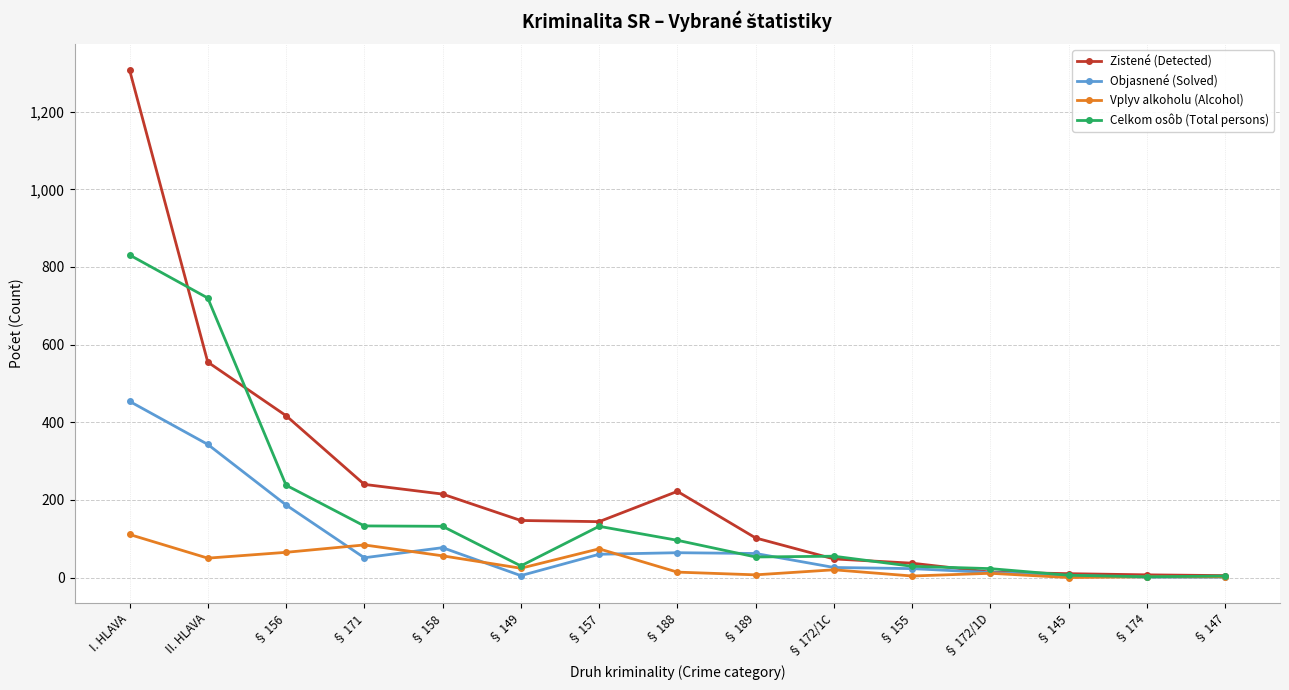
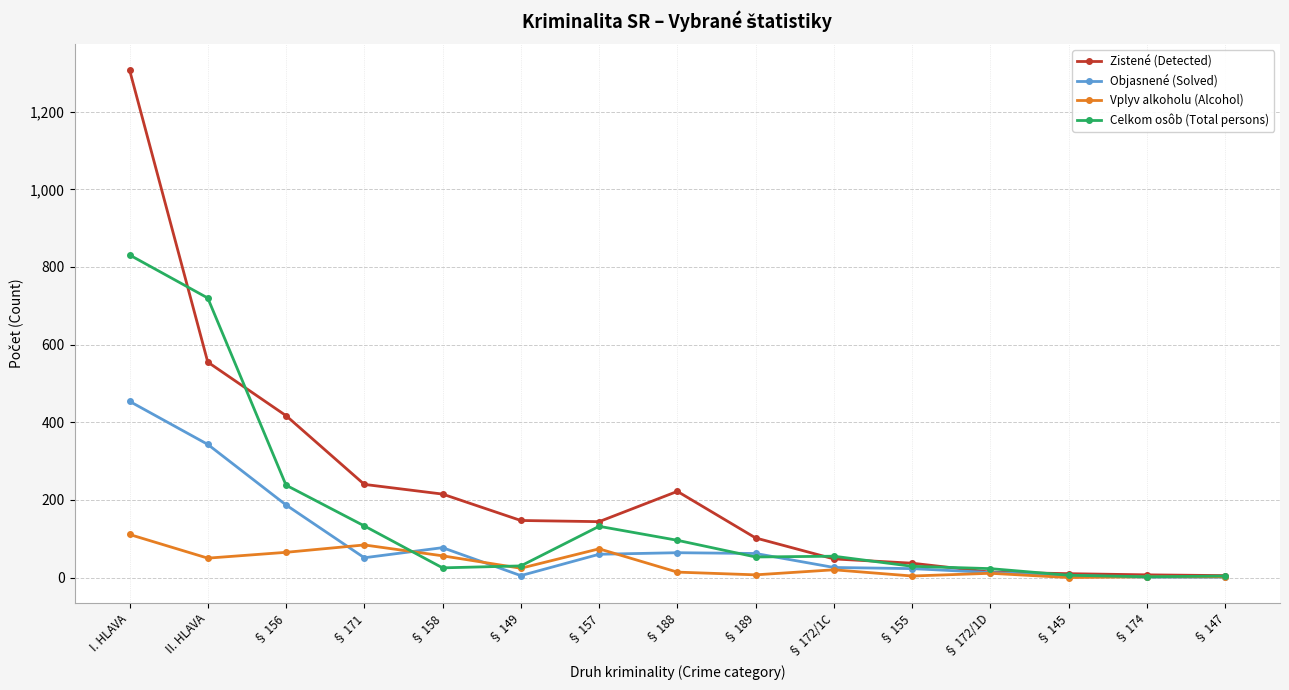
Celkom osôb (Total persons), § 158: 130 -> 30
